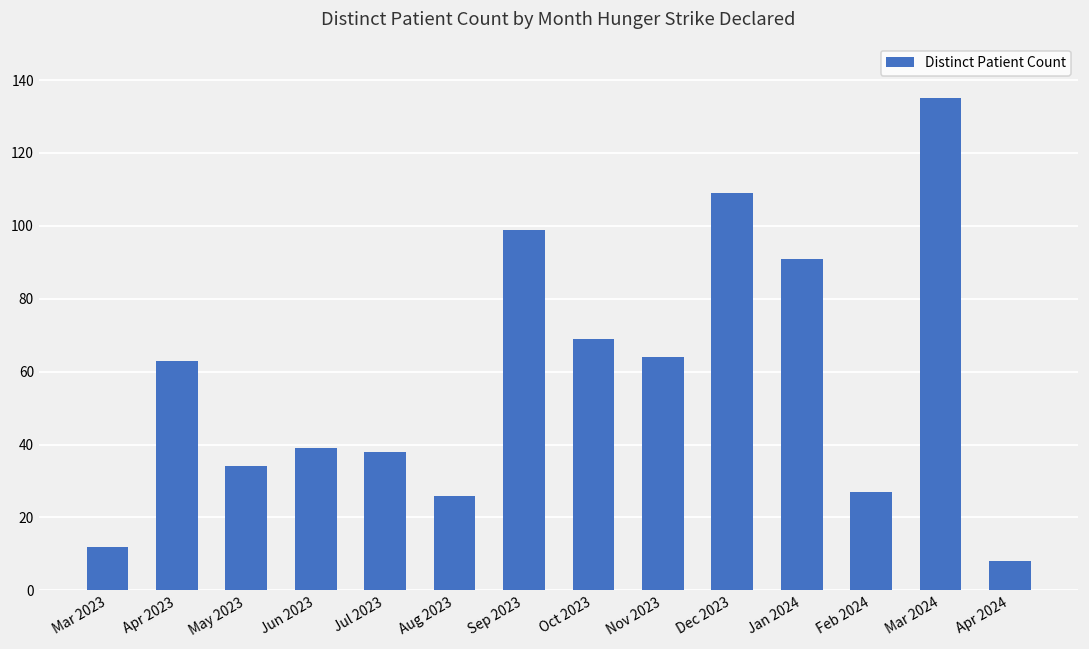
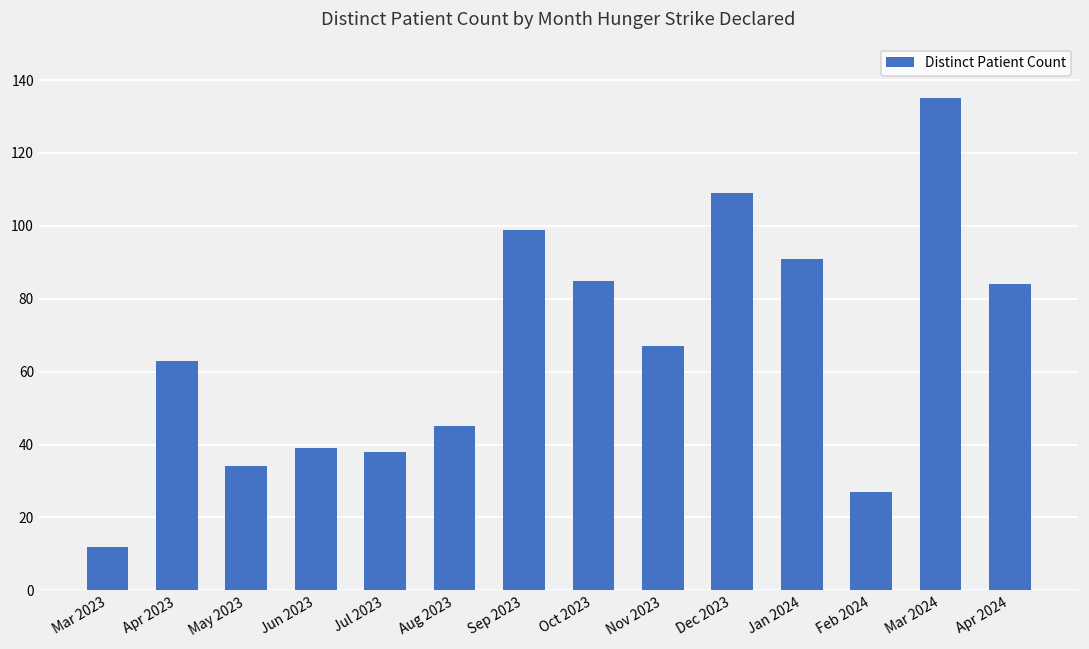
Aug 2023: 26 -> 45
Oct 2023: 69 -> 85
Nov 2023: 64 -> 67
Apr 2024: 8 -> 84
